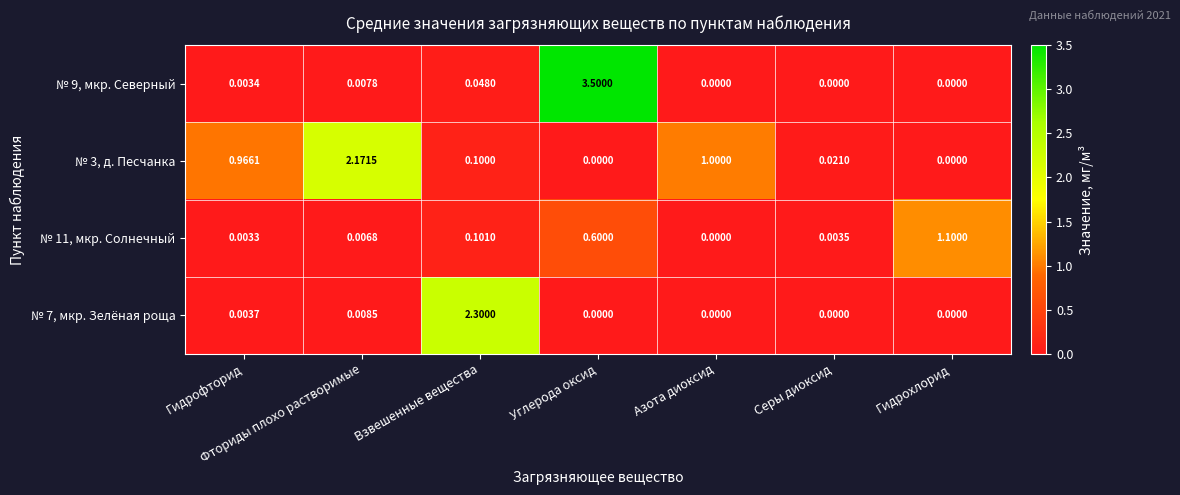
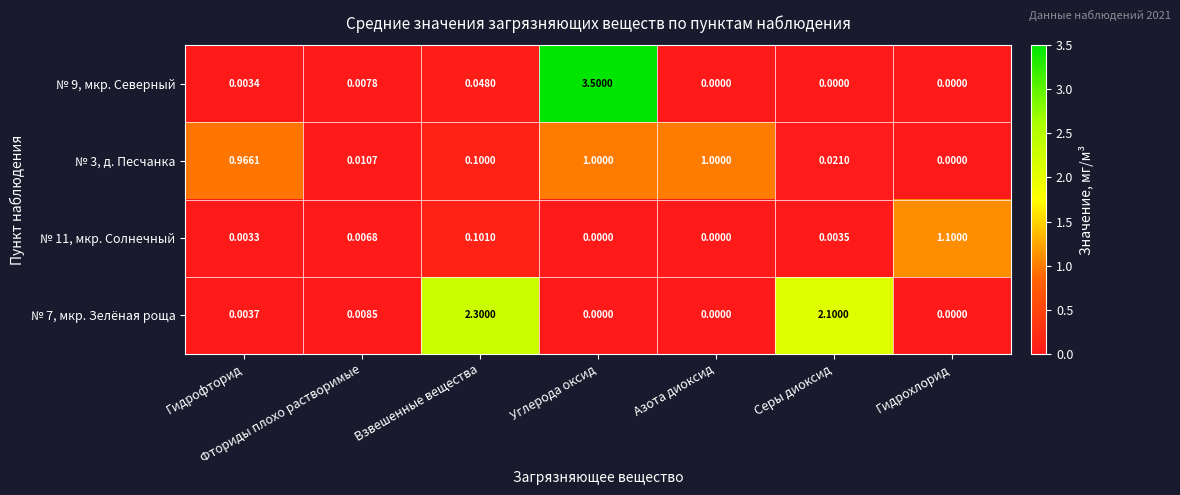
№ 3, д. Песчанка, Фториды плохо растворимые: 2.1715 -> 0.0107
№ 3, д. Песчанка, Углерода оксид: 0.0000 -> 1.0000
№ 11, мкр. Солнечный, Углерода оксид: 0.6000 -> 0.0000
№ 7, мкр. Зелёная роща, Серы диоксид: 0.0000 -> 2.1000
